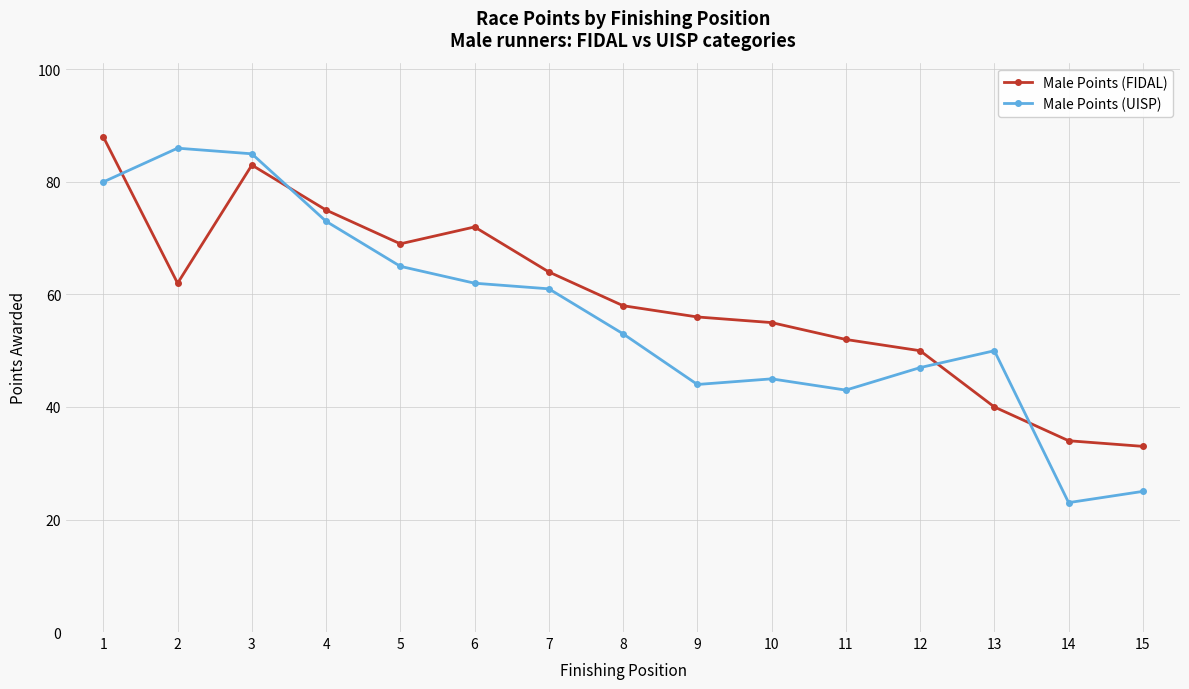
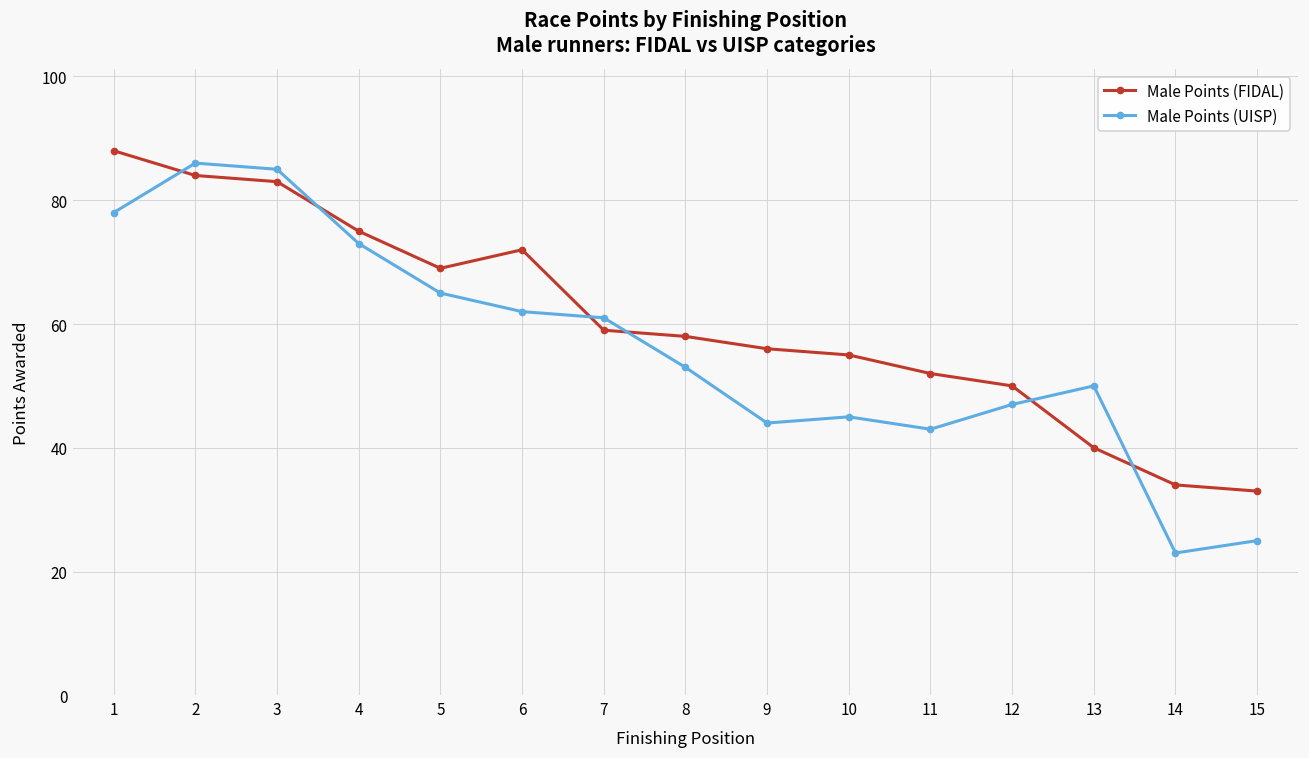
Male Points (UISP), 1: 80 -> 78
Male Points (FIDAL), 2: 62 -> 84
Male Points (FIDAL), 7: 64 -> 59
